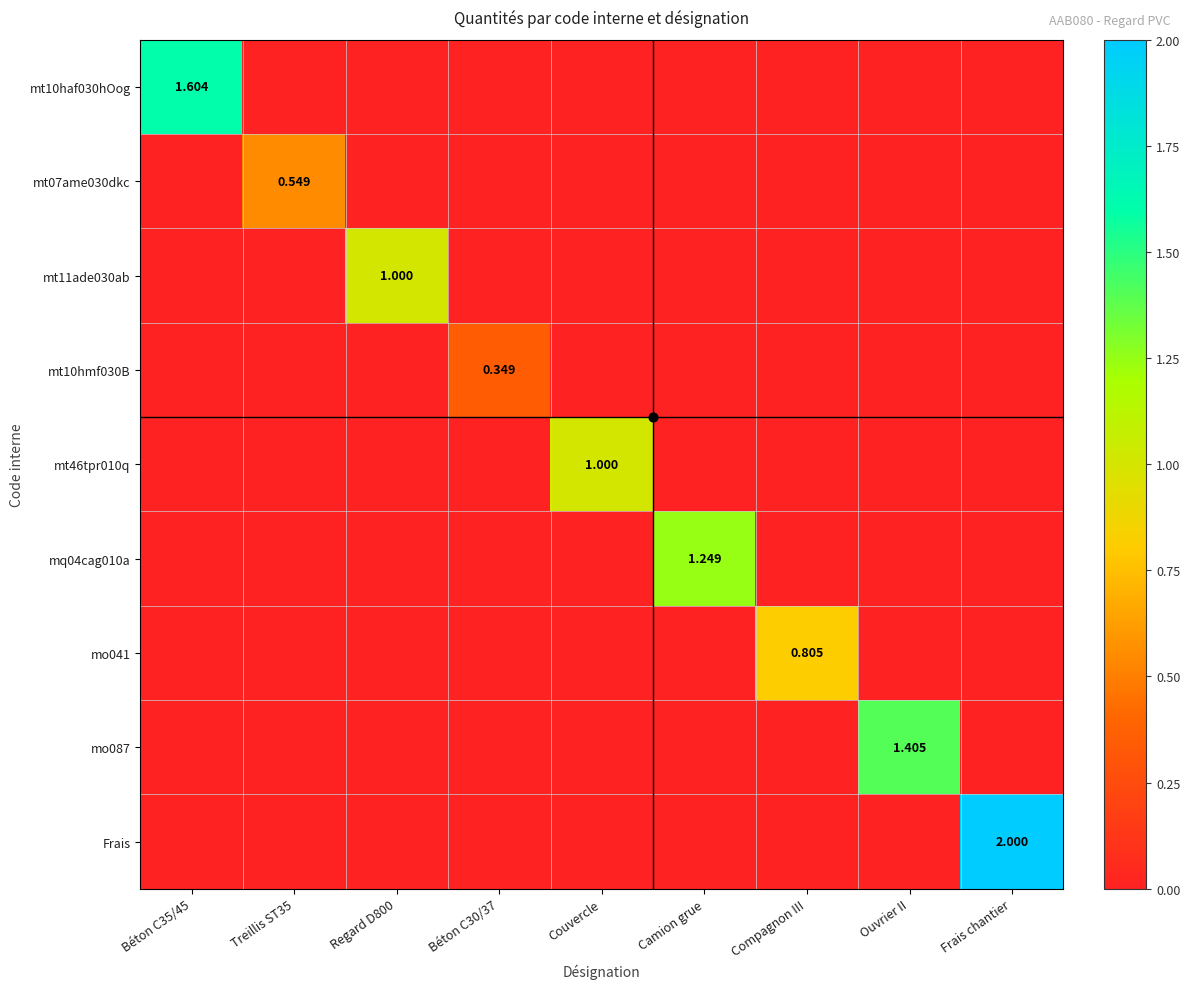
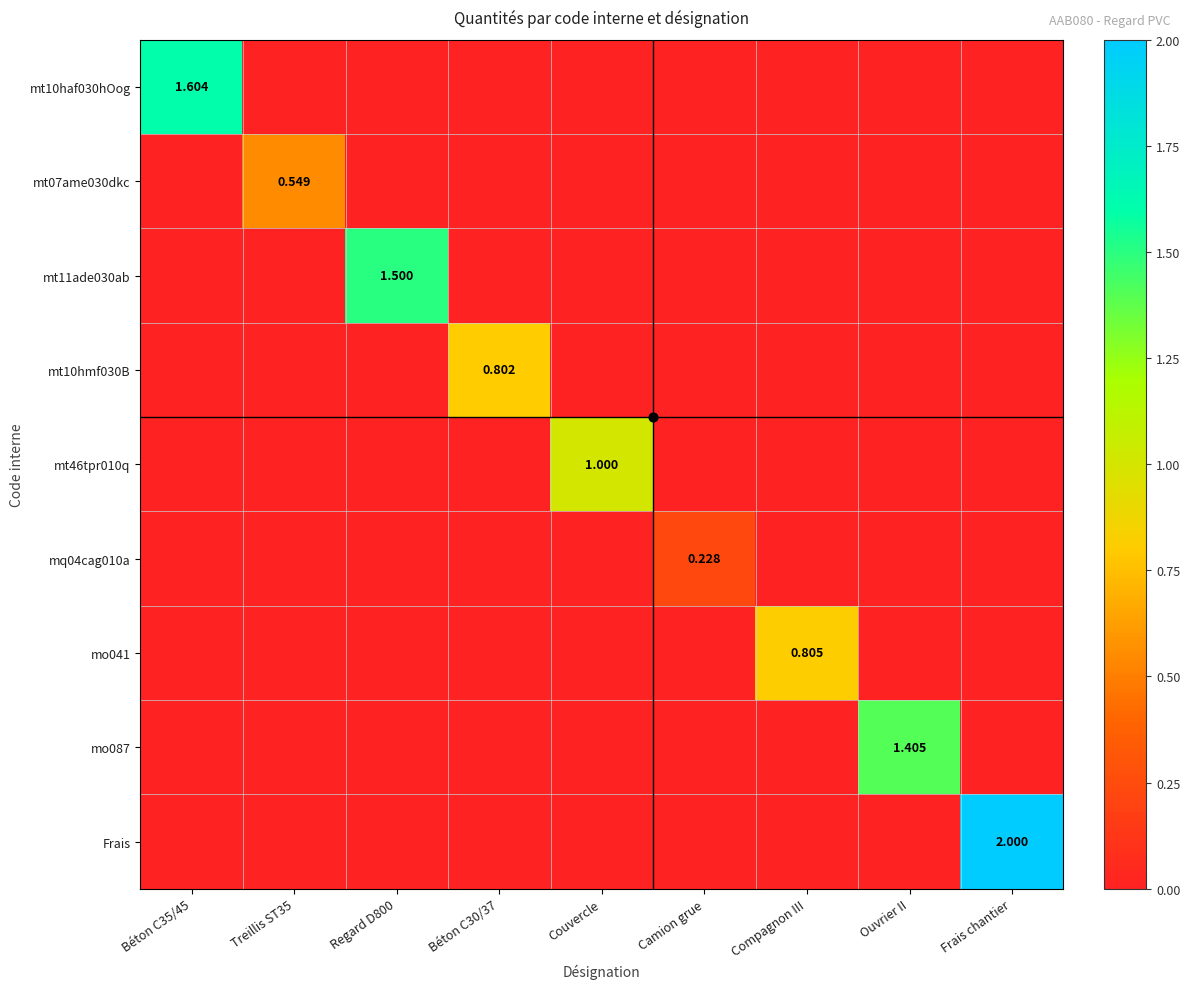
mt11ade030ab, Regard D800: 1.000 -> 1.500
mt10hmf030B, Béton C30/37: 0.349 -> 0.802
mq04cag010a, Camion grue: 1.249 -> 0.228
